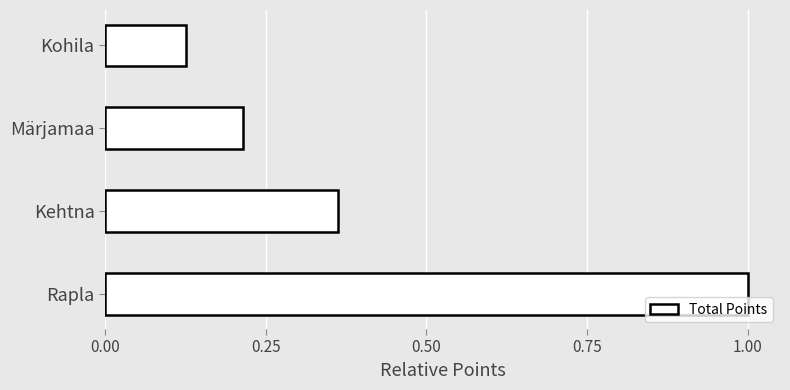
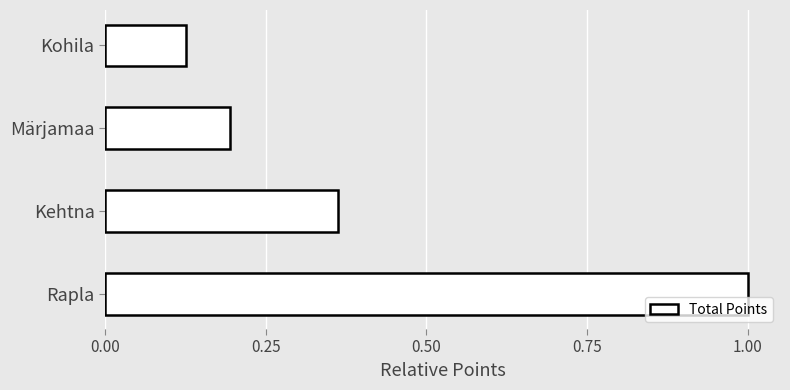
Märjamaa: 0.22 -> 0.20
